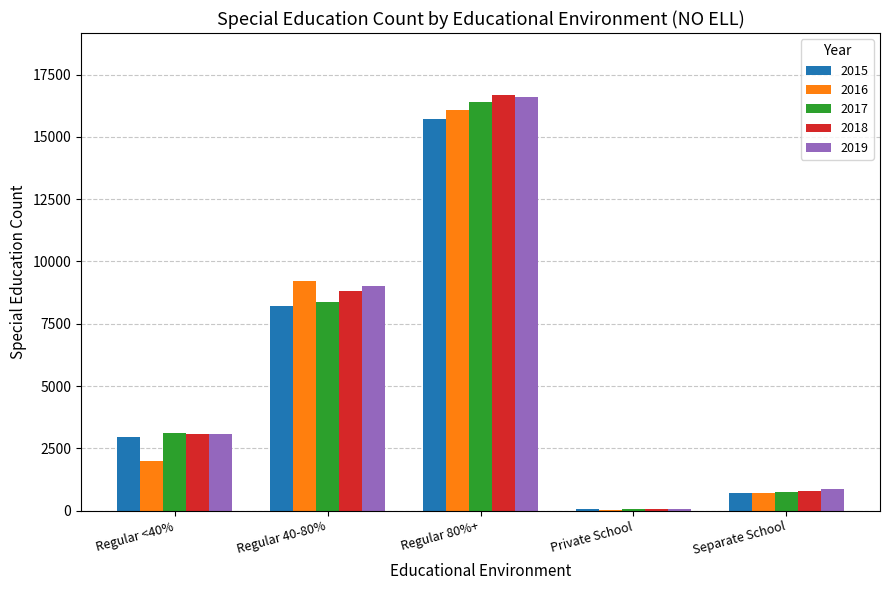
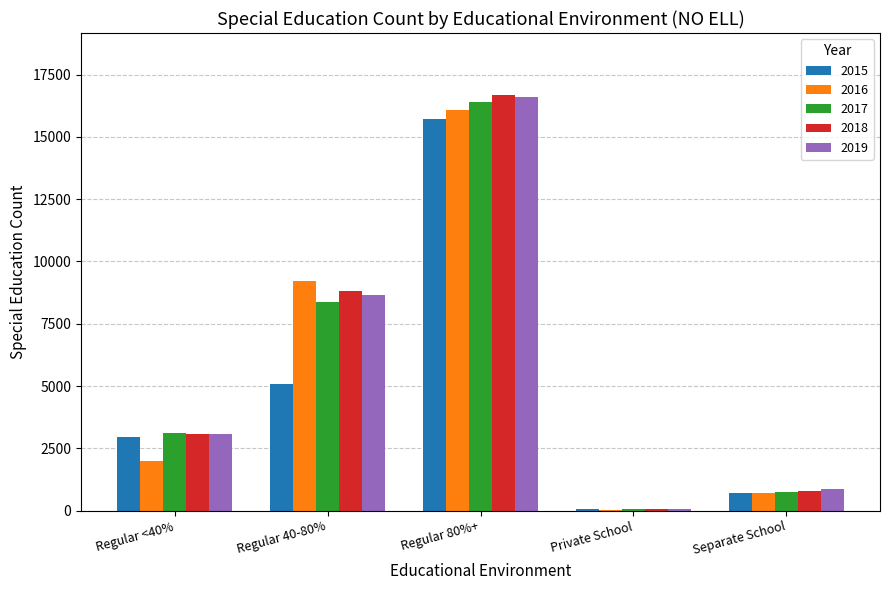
2015, Regular 40-80%: 8200 -> 5100
2019, Regular 40-80%: 9000 -> 8700
